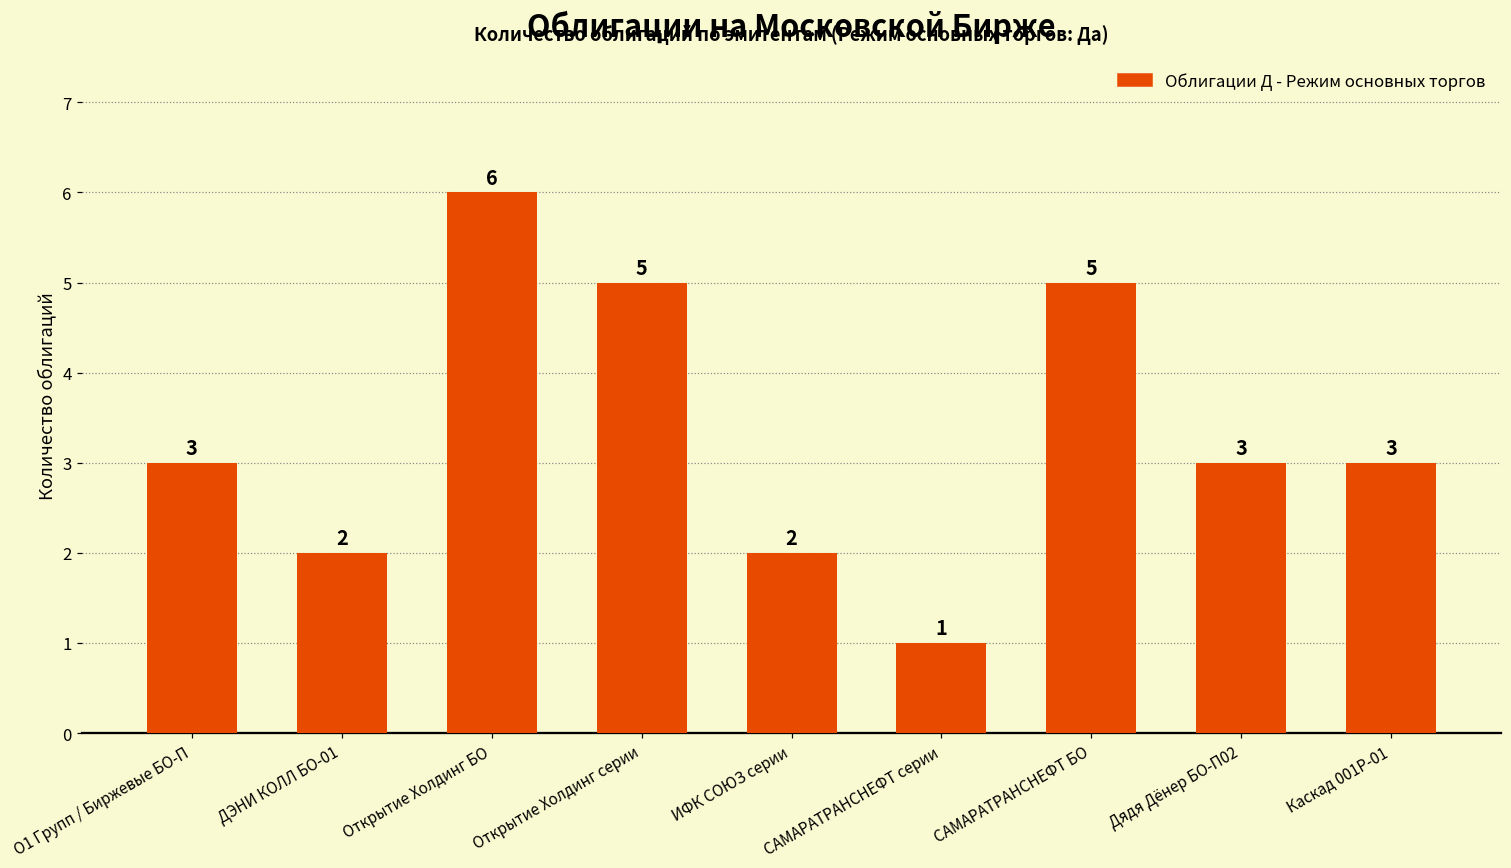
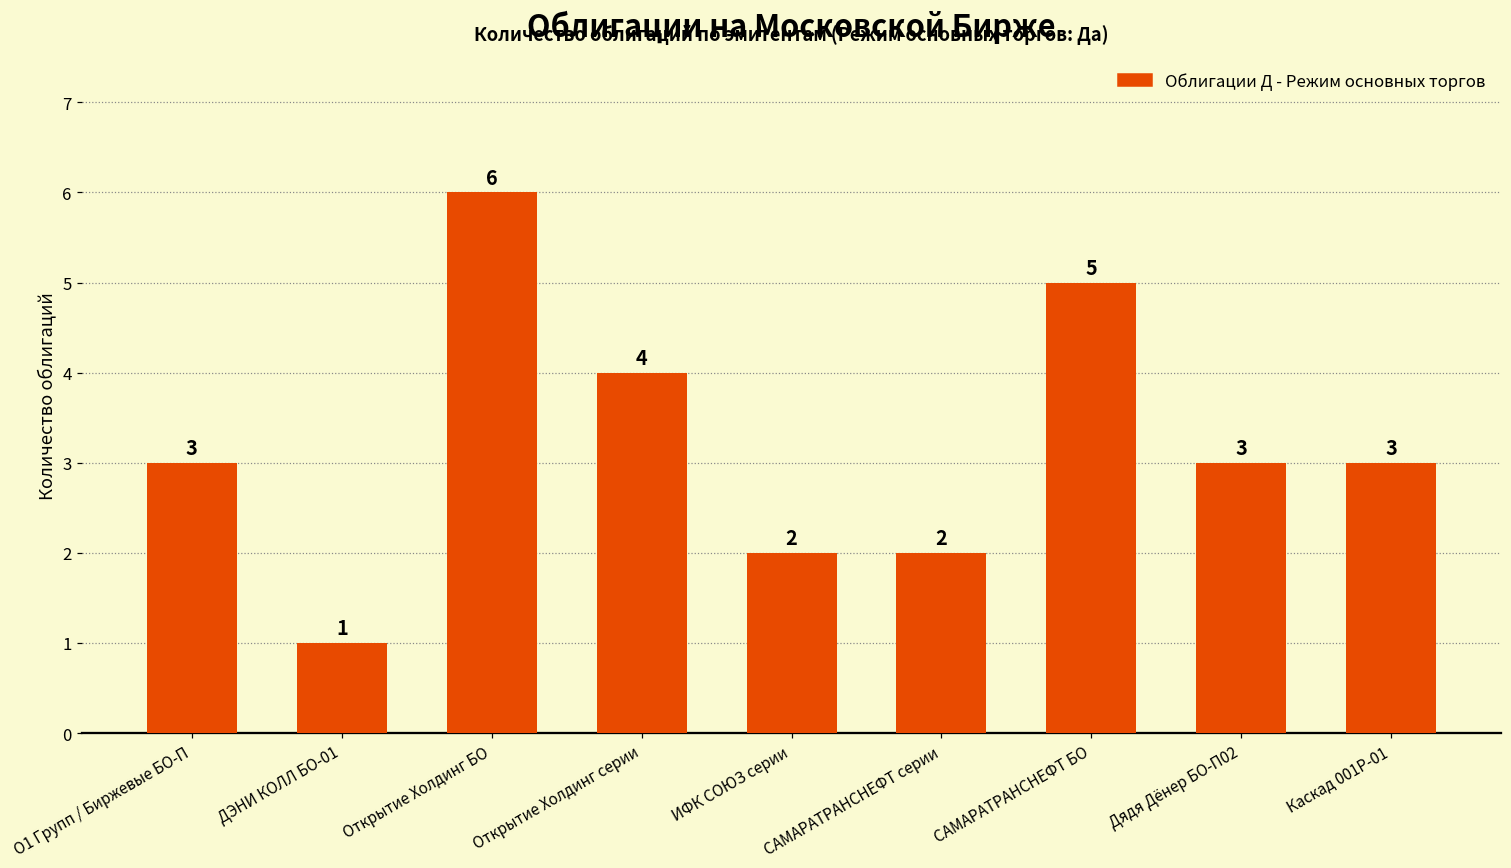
ДЭНИ КОЛЛ БО-01: 2 -> 1
Открытие Холдинг серии: 5 -> 4
САМАРАТРАНСНЕФТ серии: 1 -> 2
